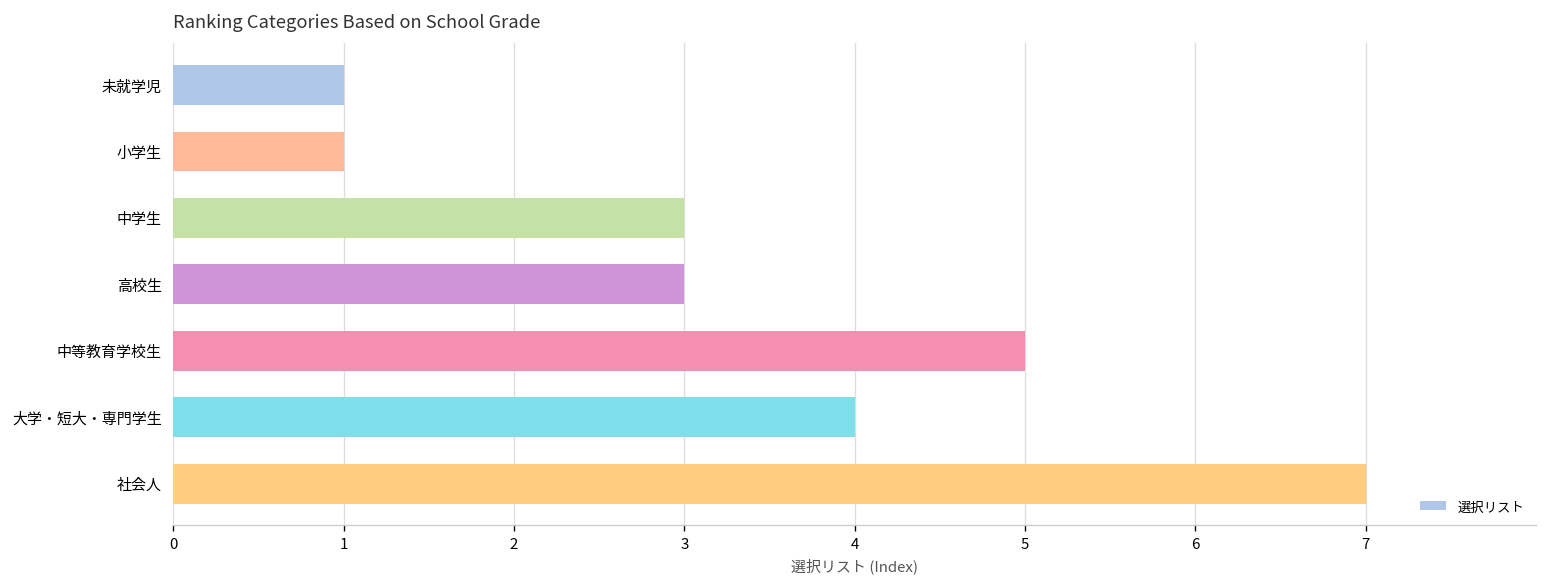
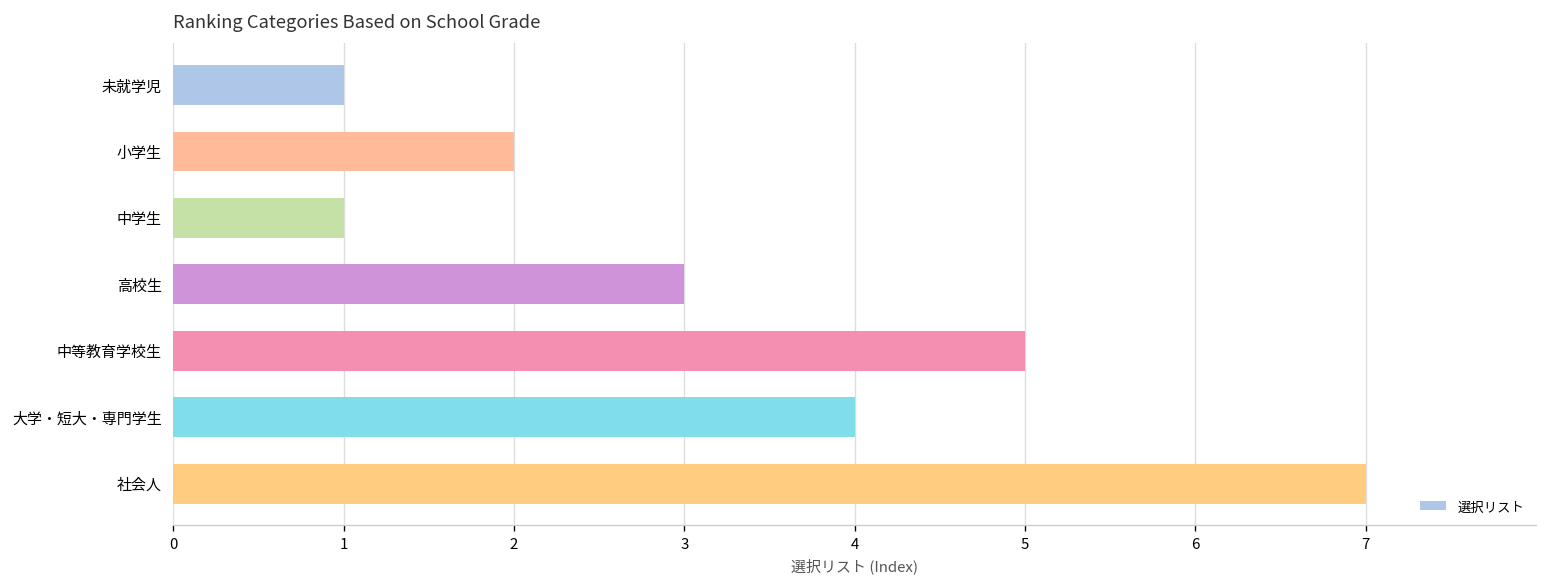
小学生: 1 -> 2
中学生: 3 -> 1
